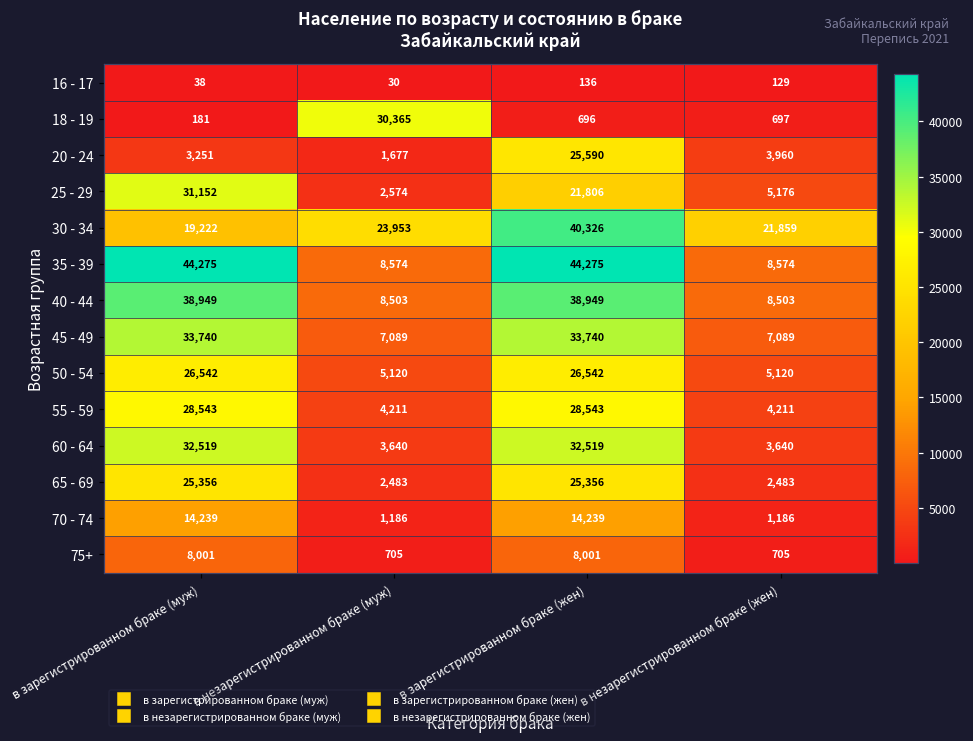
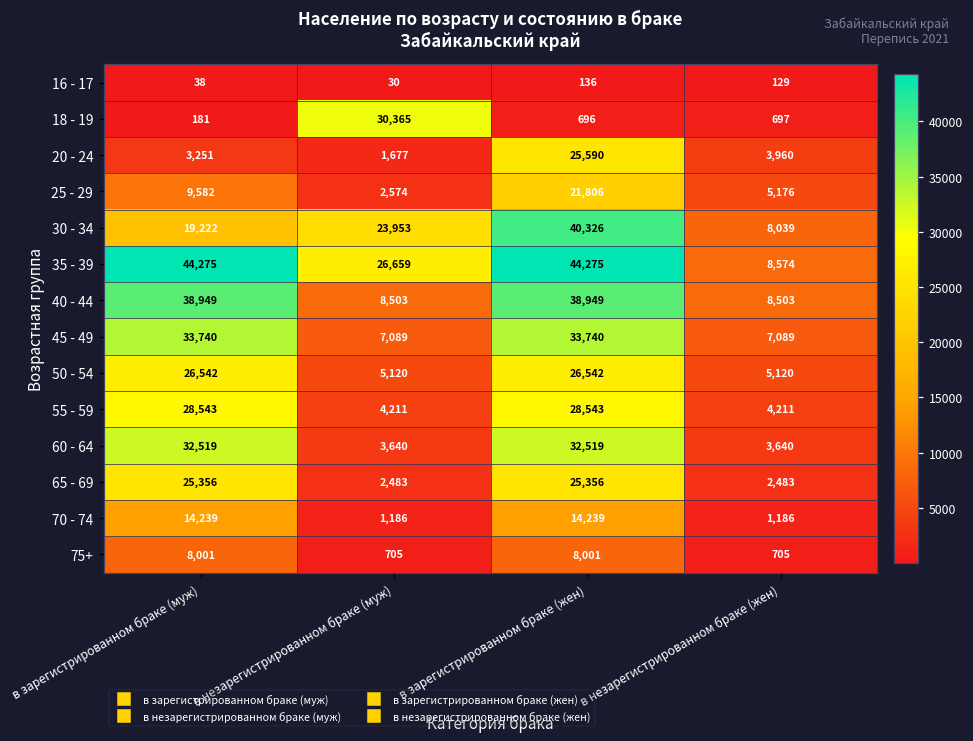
25 - 29, в зарегистрированном браке (муж): 31,152 -> 9,582
30 - 34, в незарегистрированном браке (жен): 21,859 -> 8,039
35 - 39, в незарегистрированном браке (муж): 8,574 -> 26,659
